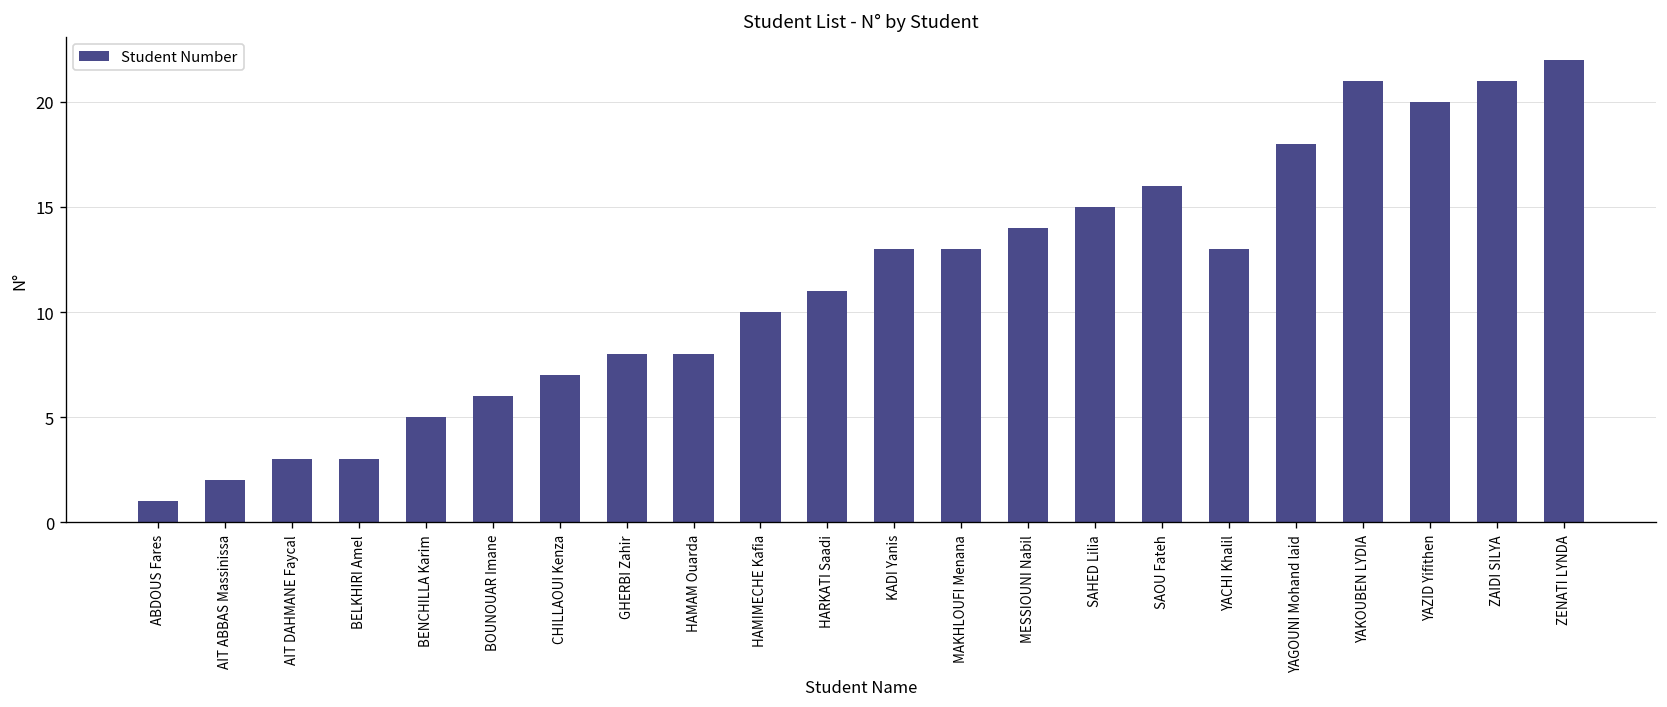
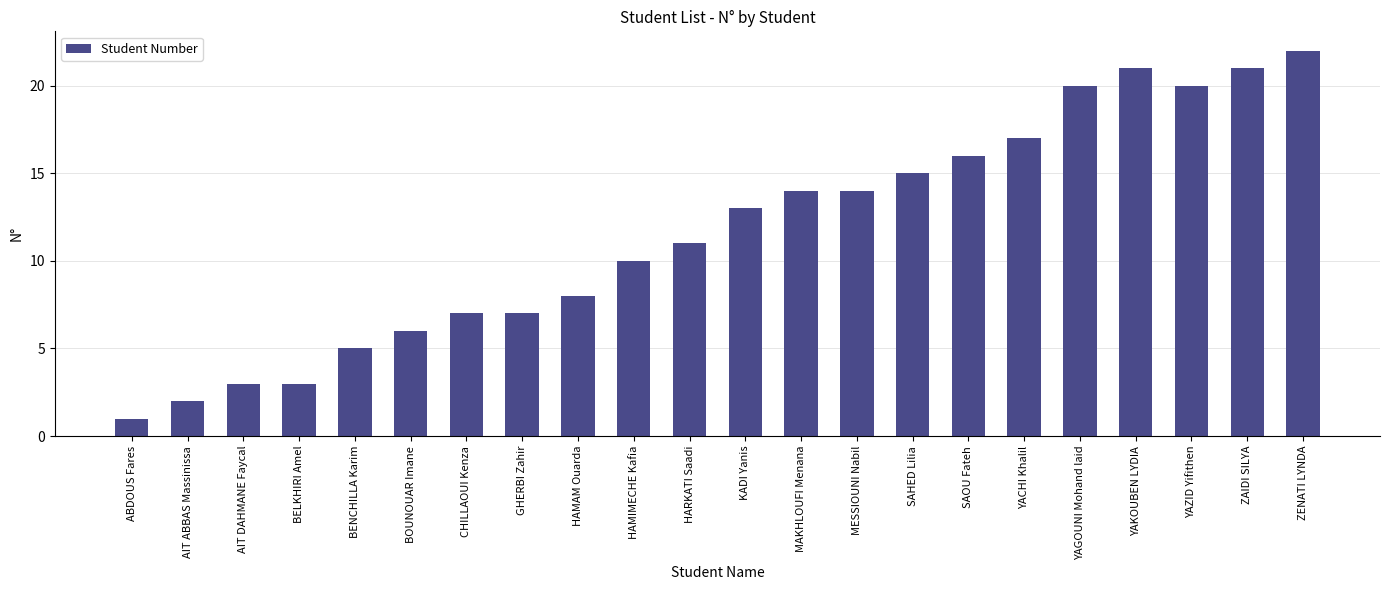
GHERBI Zahir: 8 -> 7
MAKHLOUFI Menana: 13 -> 14
YACHI Khalil: 13 -> 17
YAGOUNI Mohand laid: 18 -> 20
